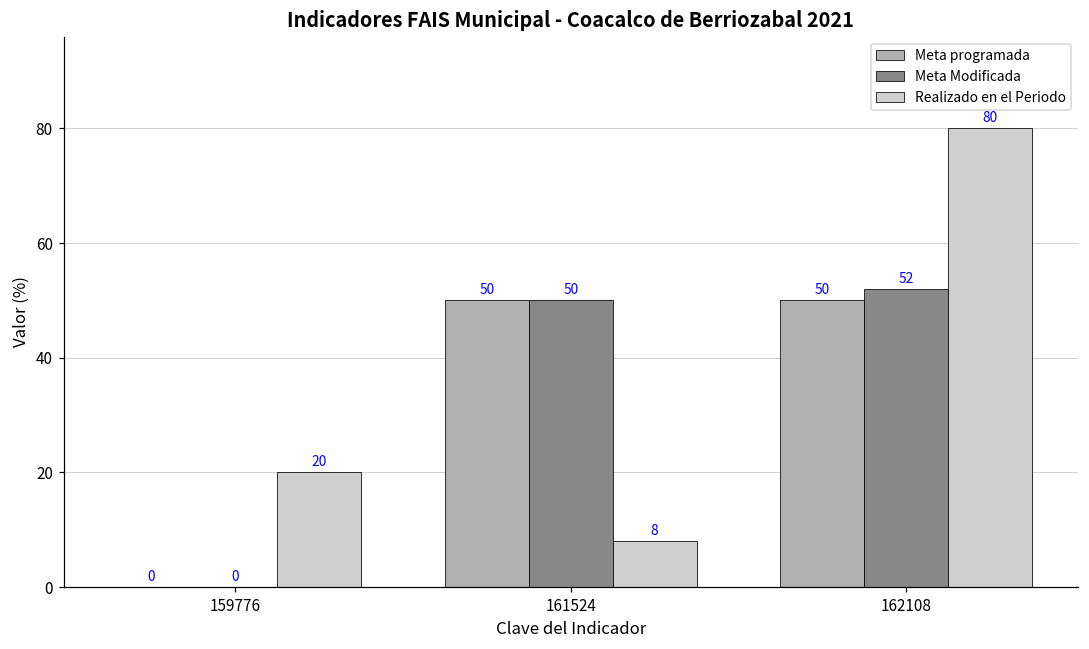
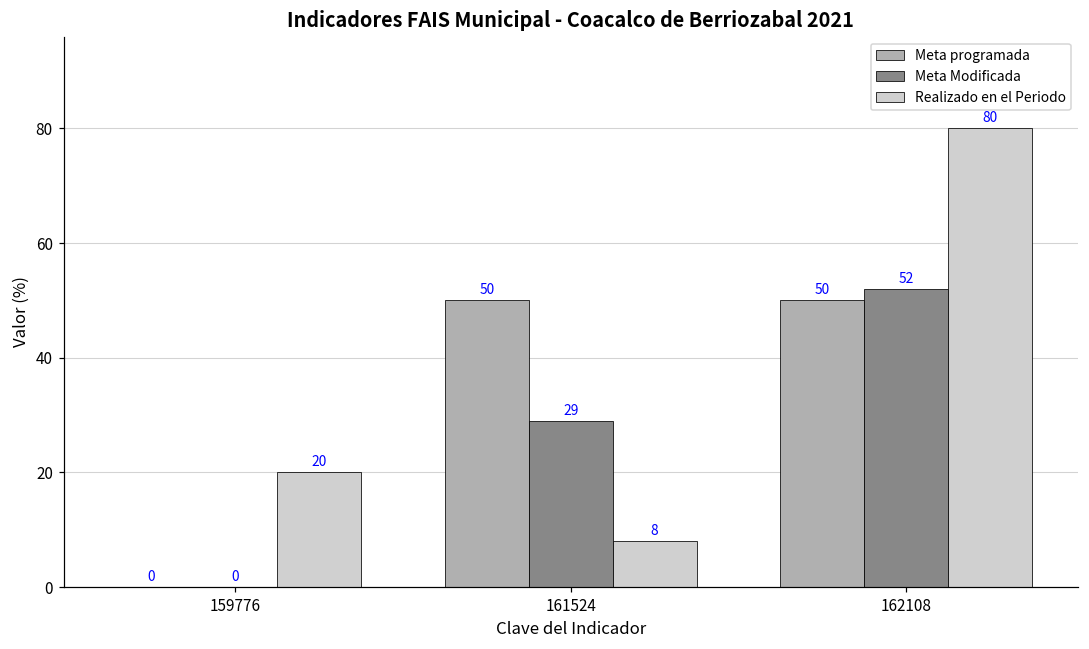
Meta Modificada, 161524: 50 -> 29
